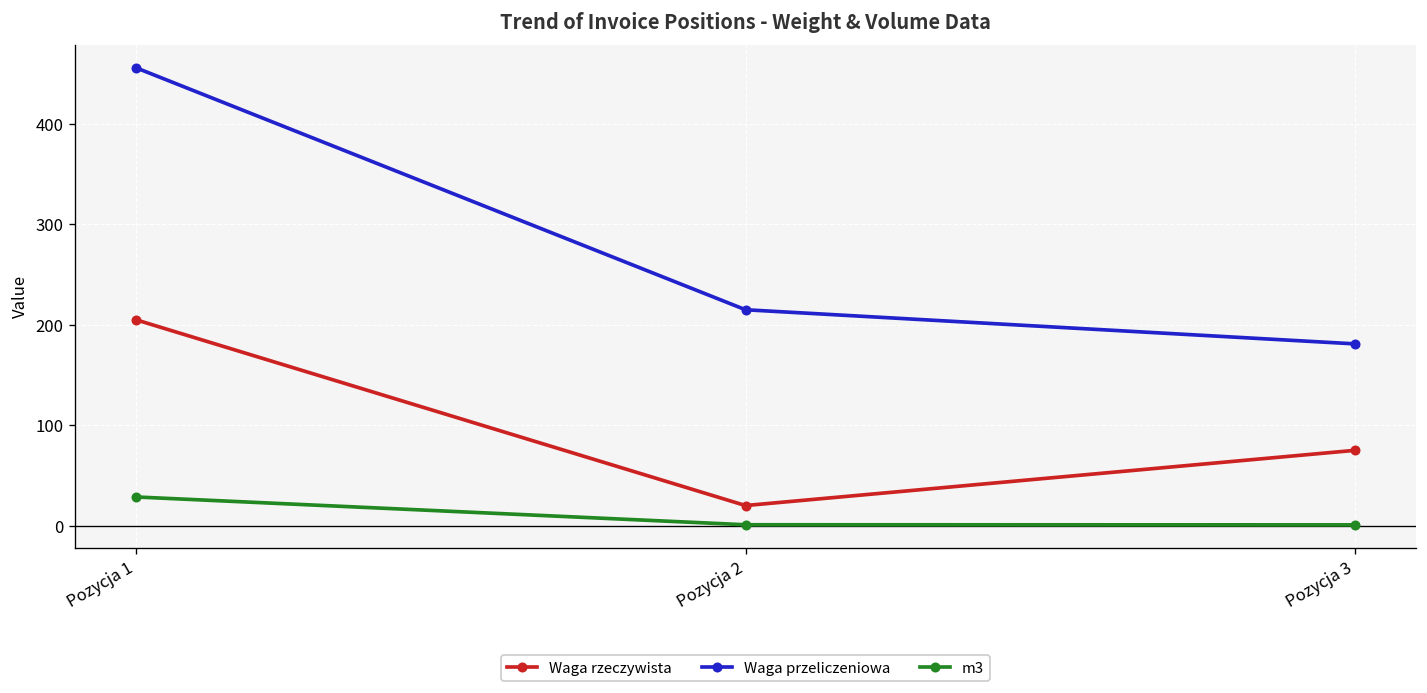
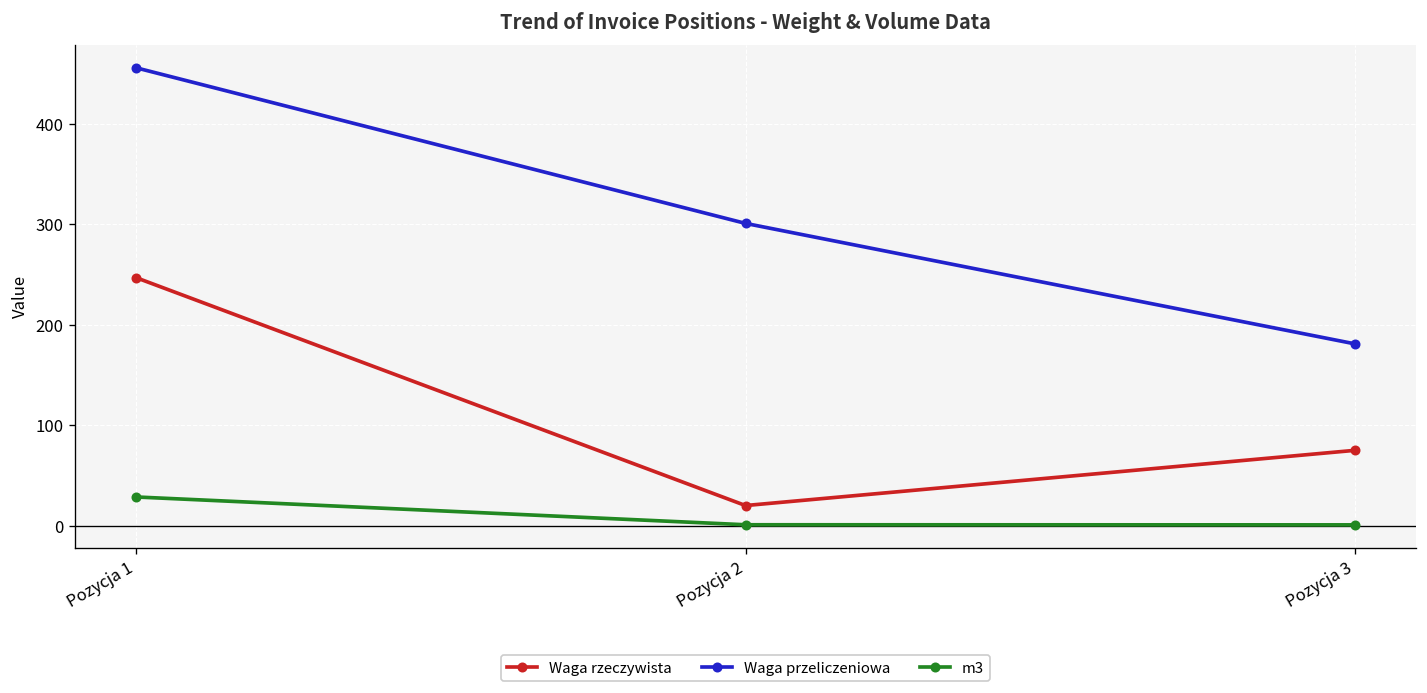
Waga rzeczywista, Pozycja 1: 210 -> 250
Waga przeliczeniowa, Pozycja 2: 220 -> 300
